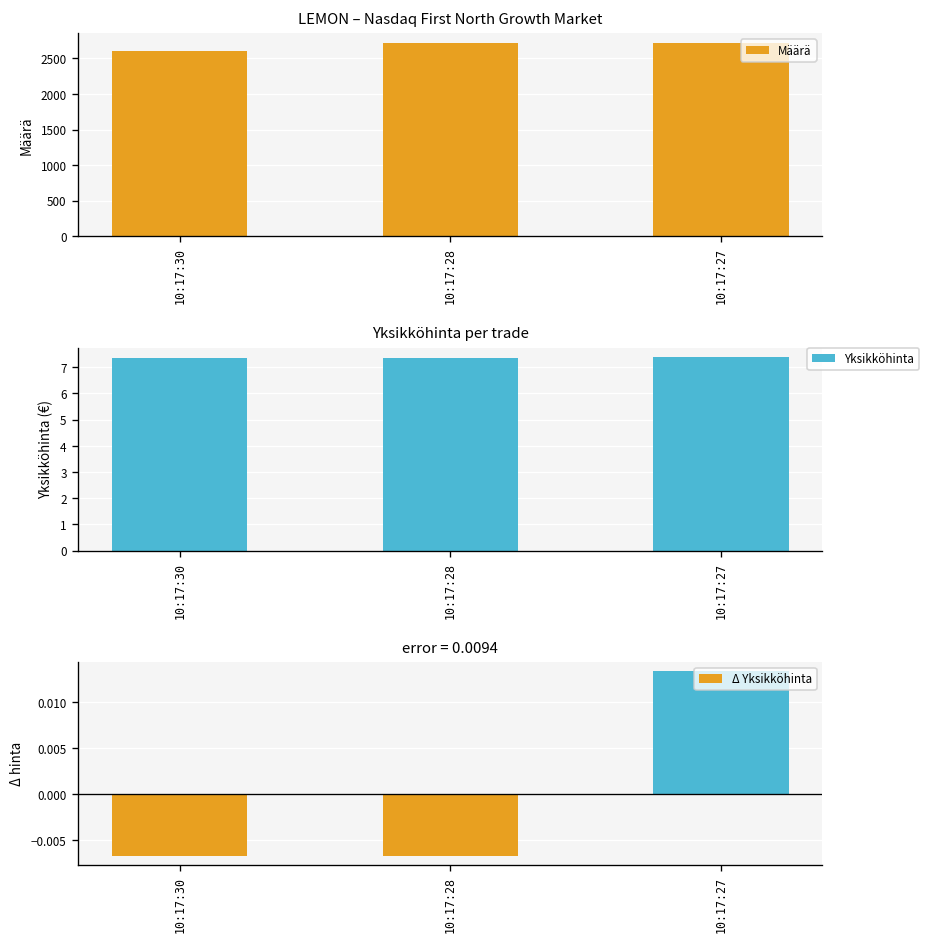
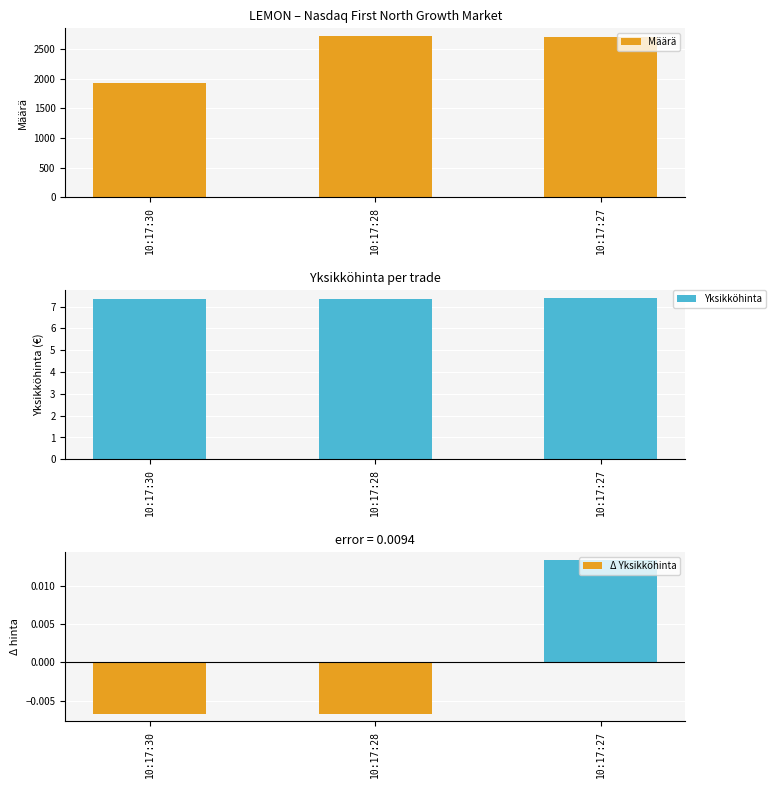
LEMON – Nasdaq First North Growth Market, 10:17:30: 2600 -> 1900
